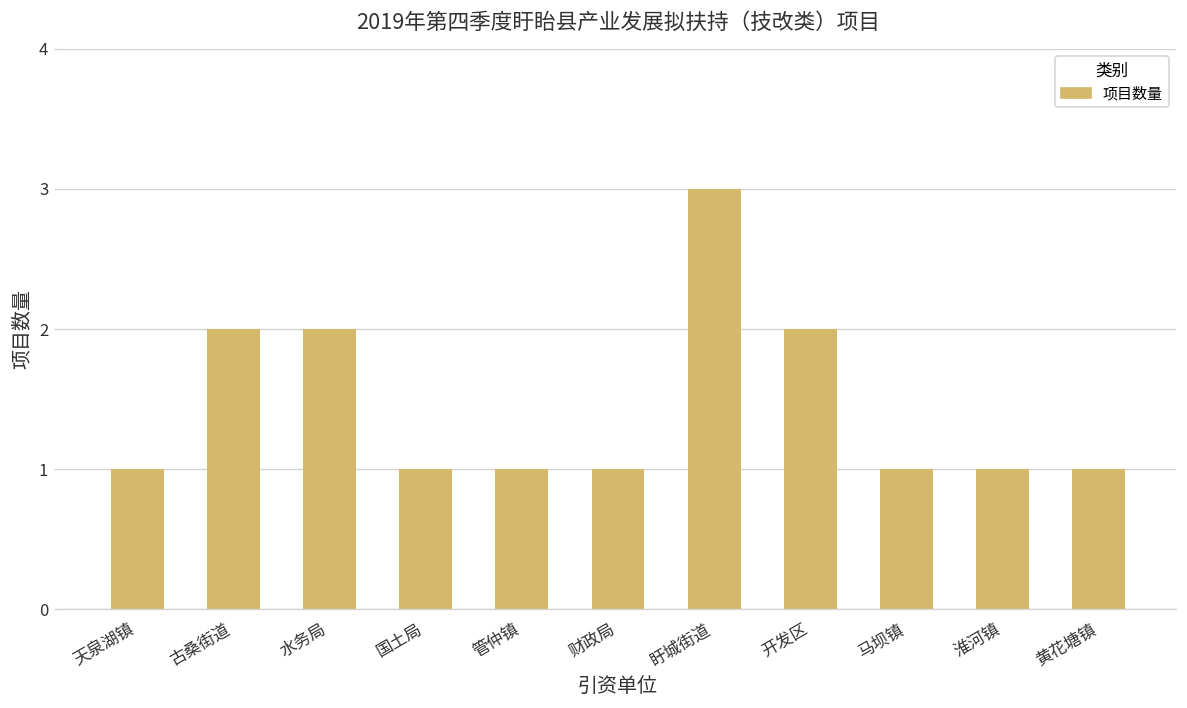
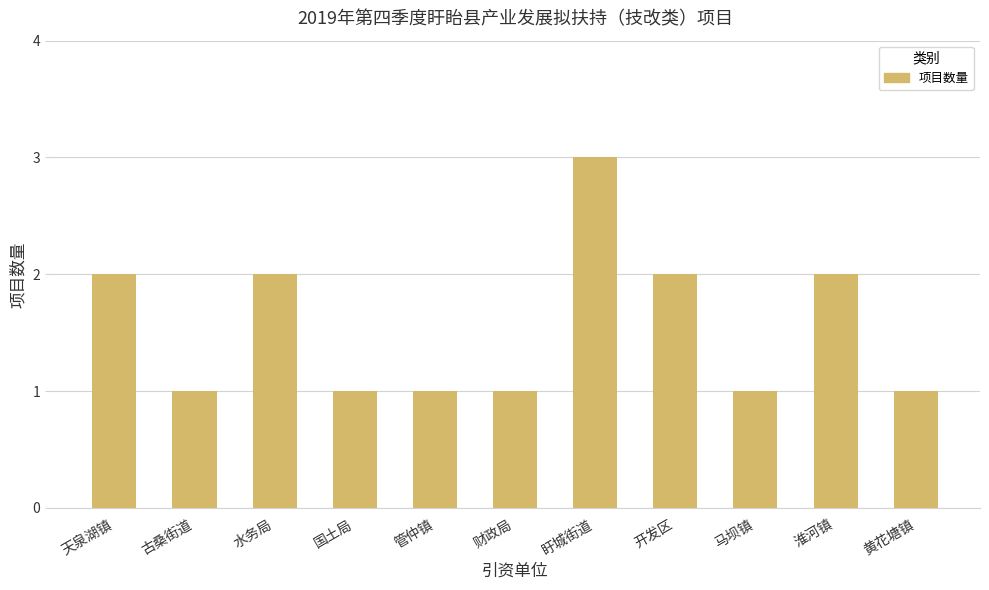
天泉湖镇: 1 -> 2
古桑街道: 2 -> 1
淮河镇: 1 -> 2
